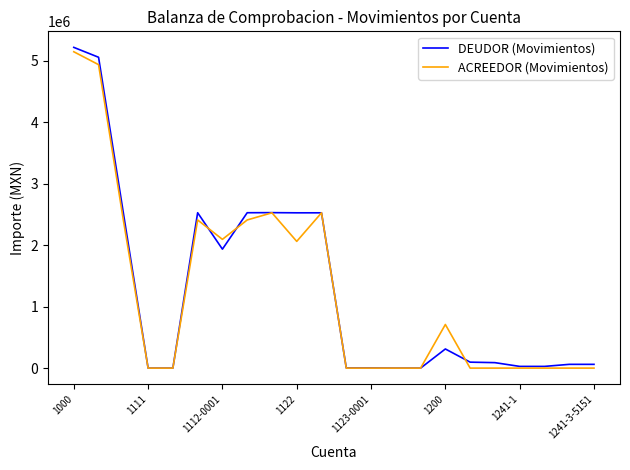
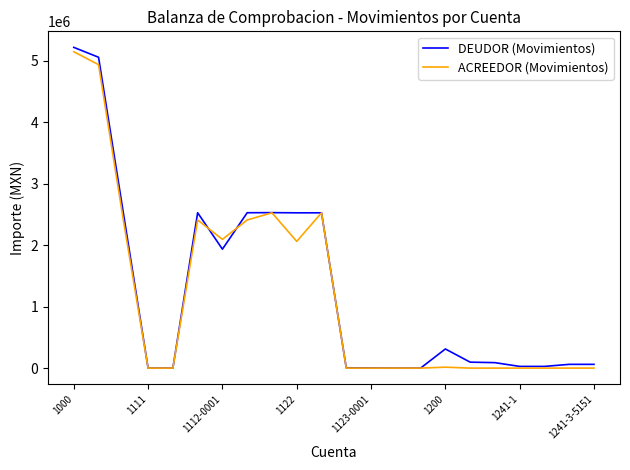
ACREEDOR (Movimientos), 1200: 700000 -> 0
